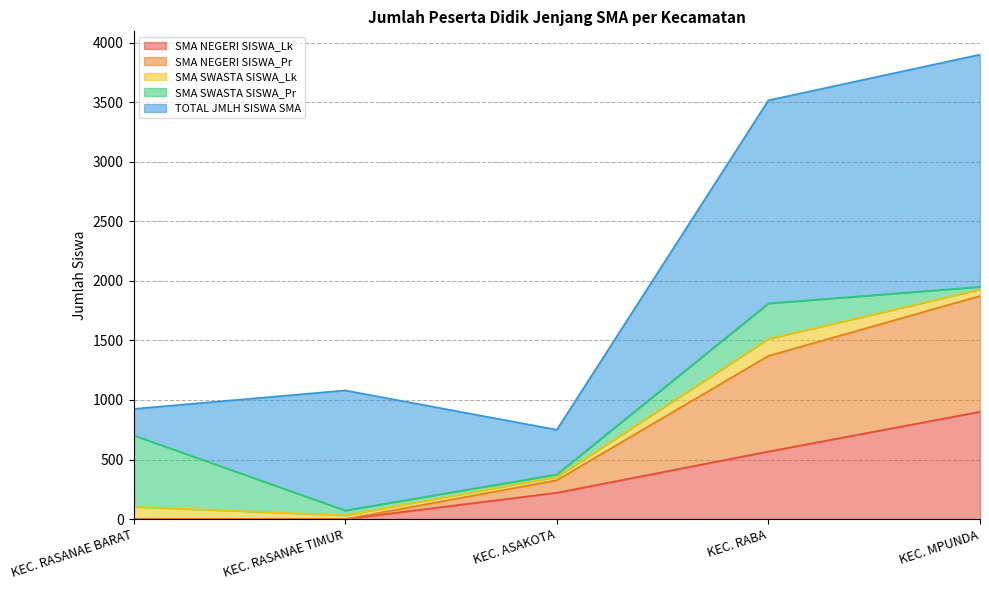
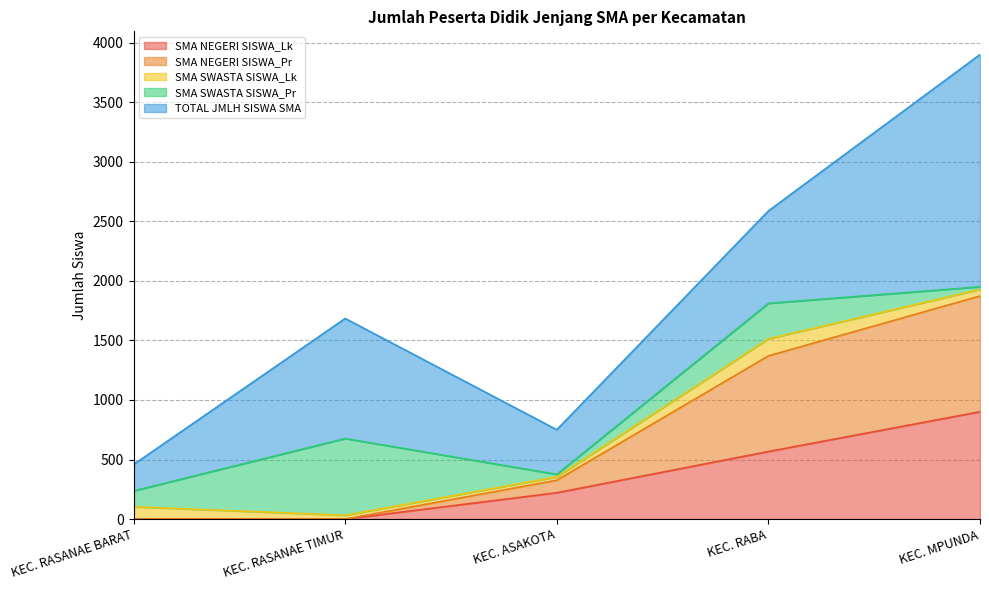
SMA SWASTA SISWA_Pr, KEC. RASANAE BARAT: 600 -> 130
SMA SWASTA SISWA_Pr, KEC. RASANAE TIMUR: 40 -> 640
TOTAL JMLH SISWA SMA, KEC. RABA: 1710 -> 780
